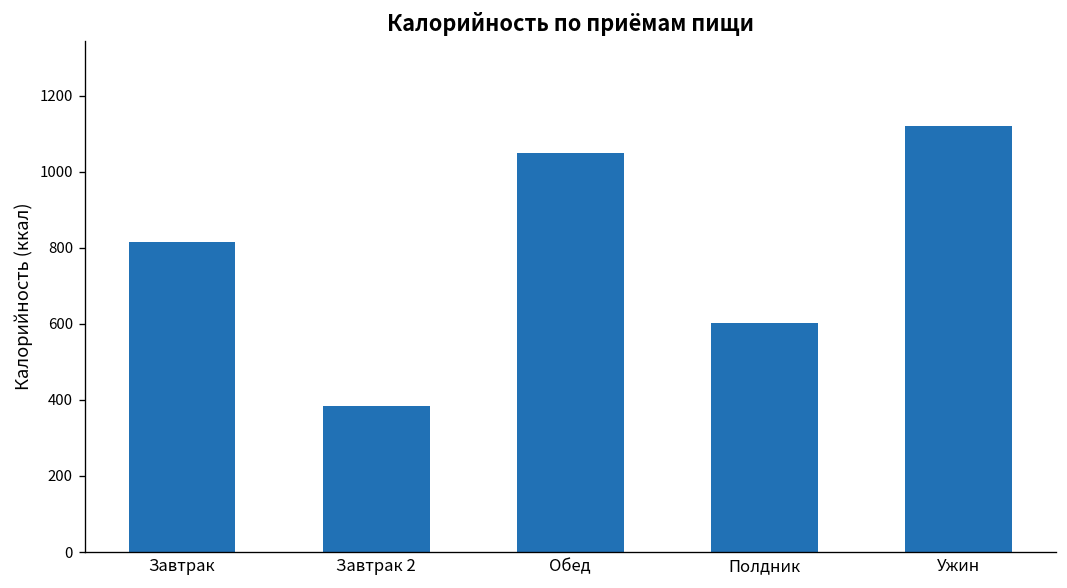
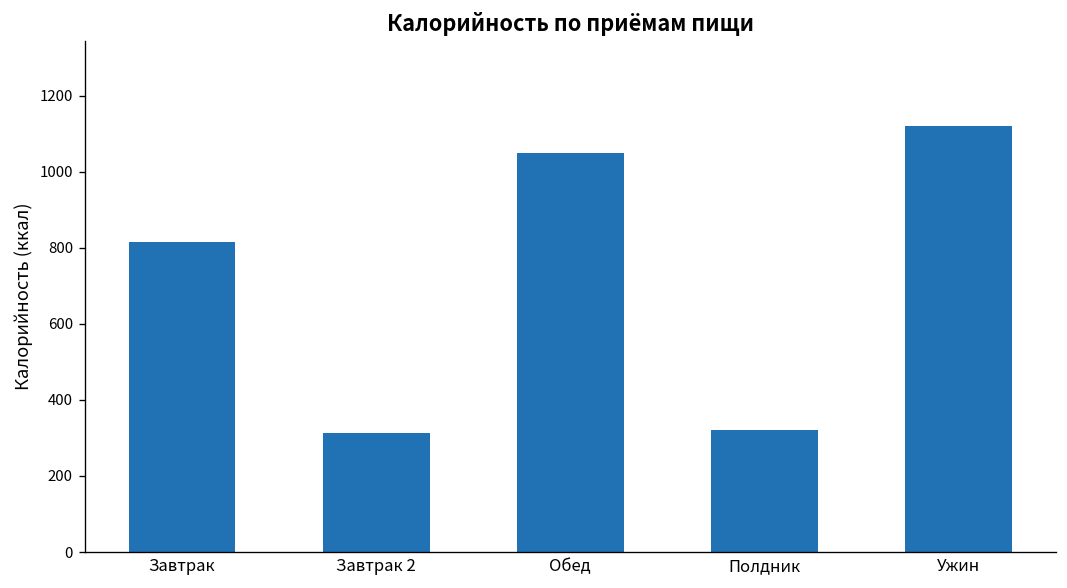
Завтрак 2: 380 -> 310
Полдник: 600 -> 320
